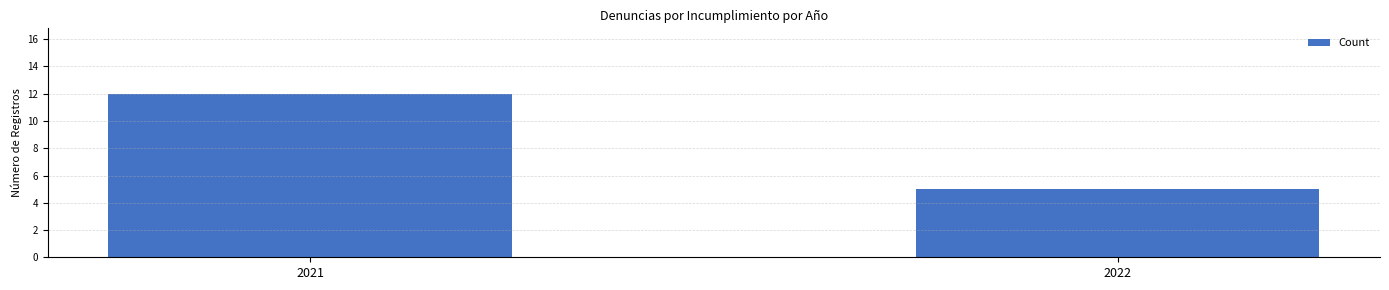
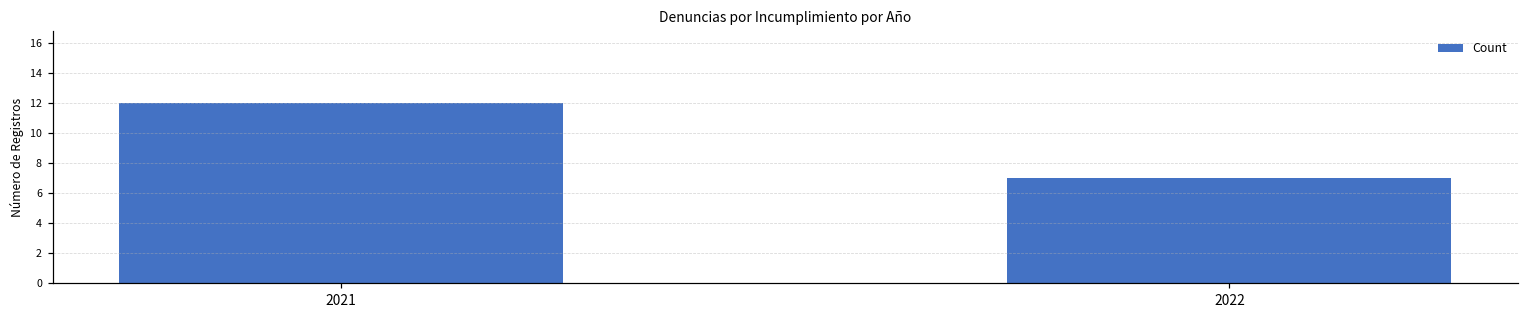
2022: 5 -> 7
